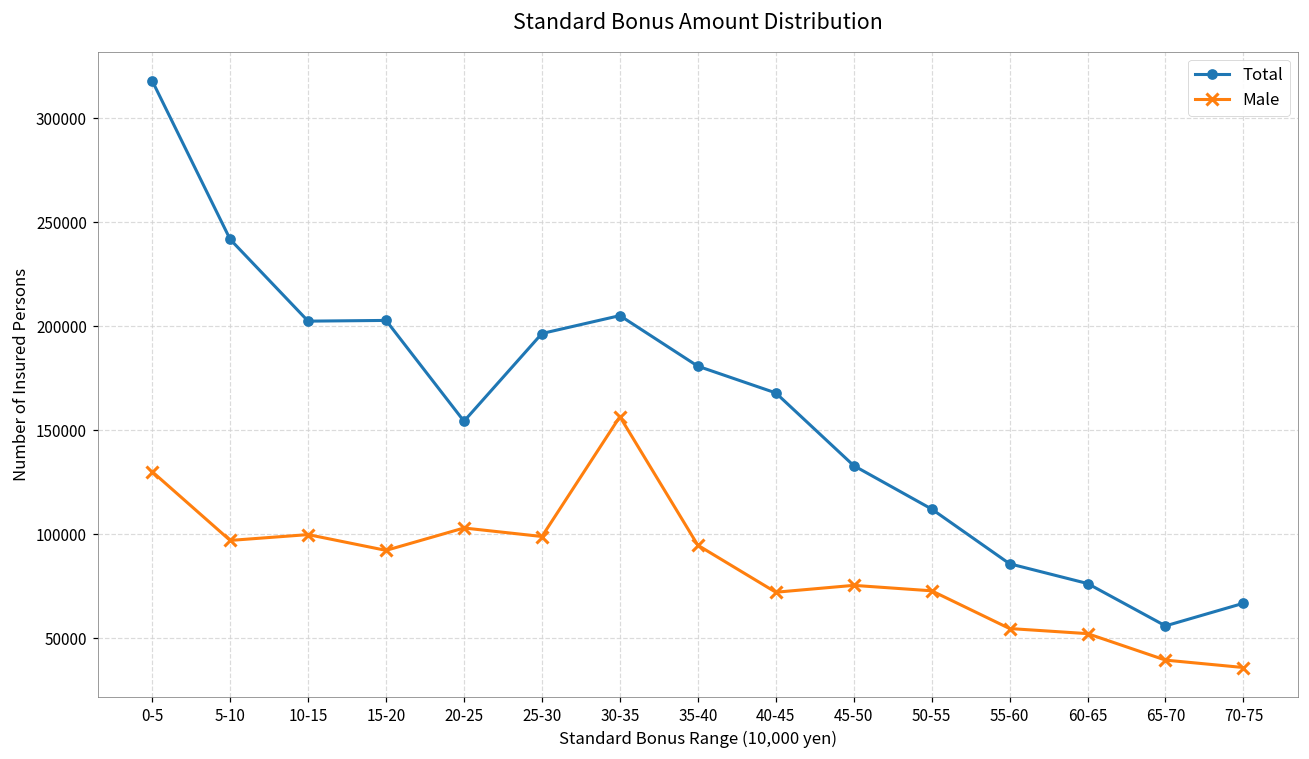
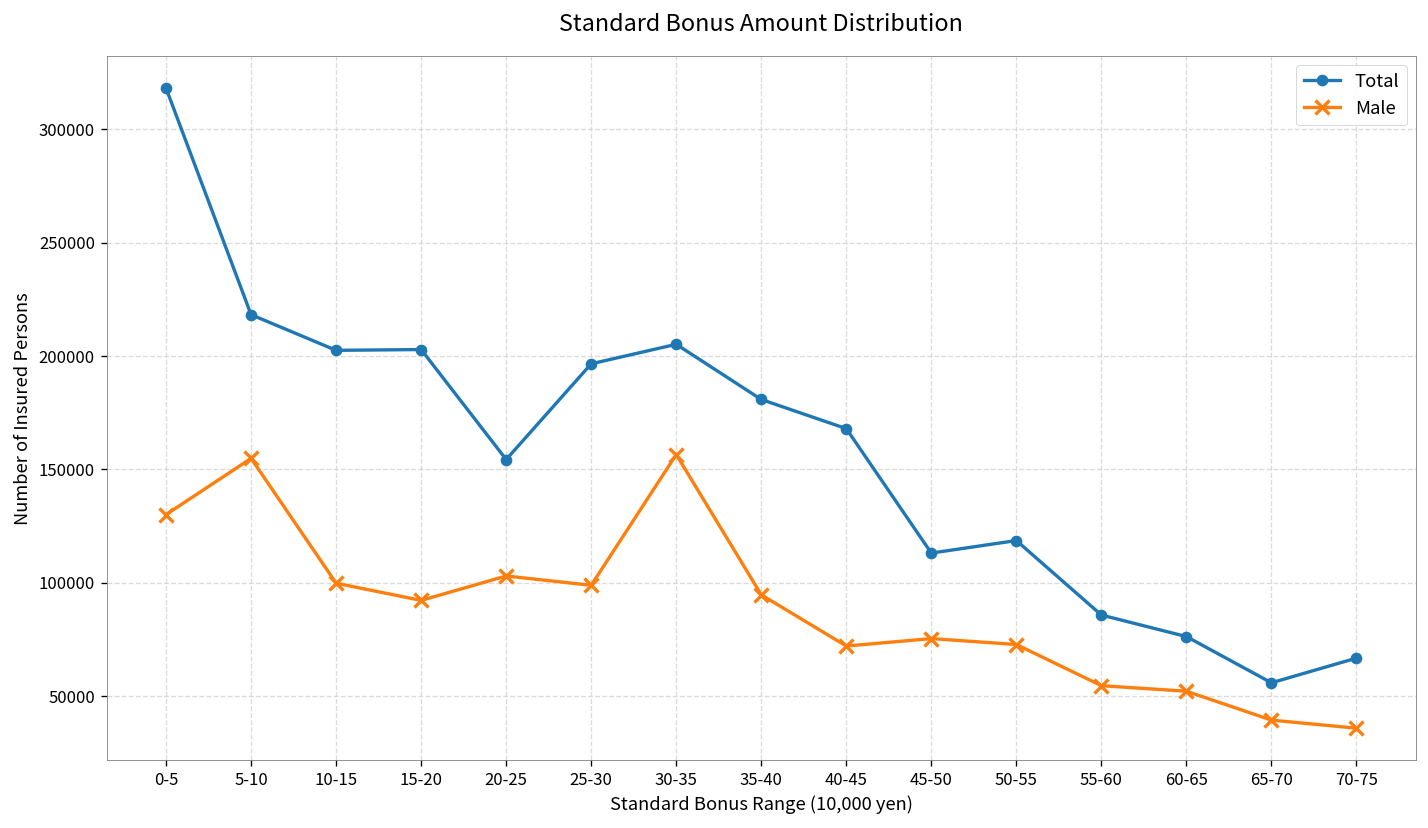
Total, 5-10: 242000 -> 218000
Male, 5-10: 97000 -> 155000
Total, 45-50: 133000 -> 113000
Total, 50-55: 112000 -> 119000
